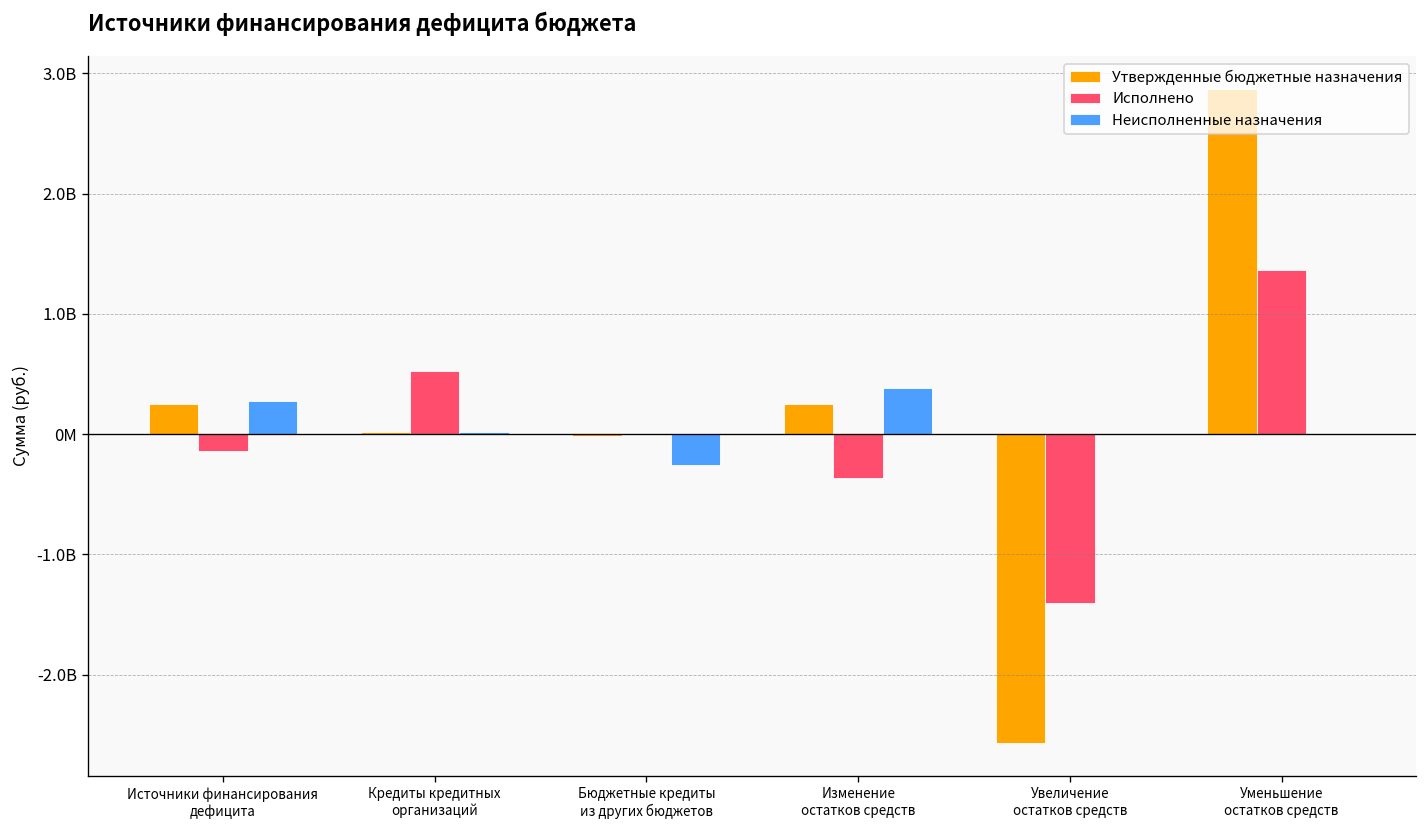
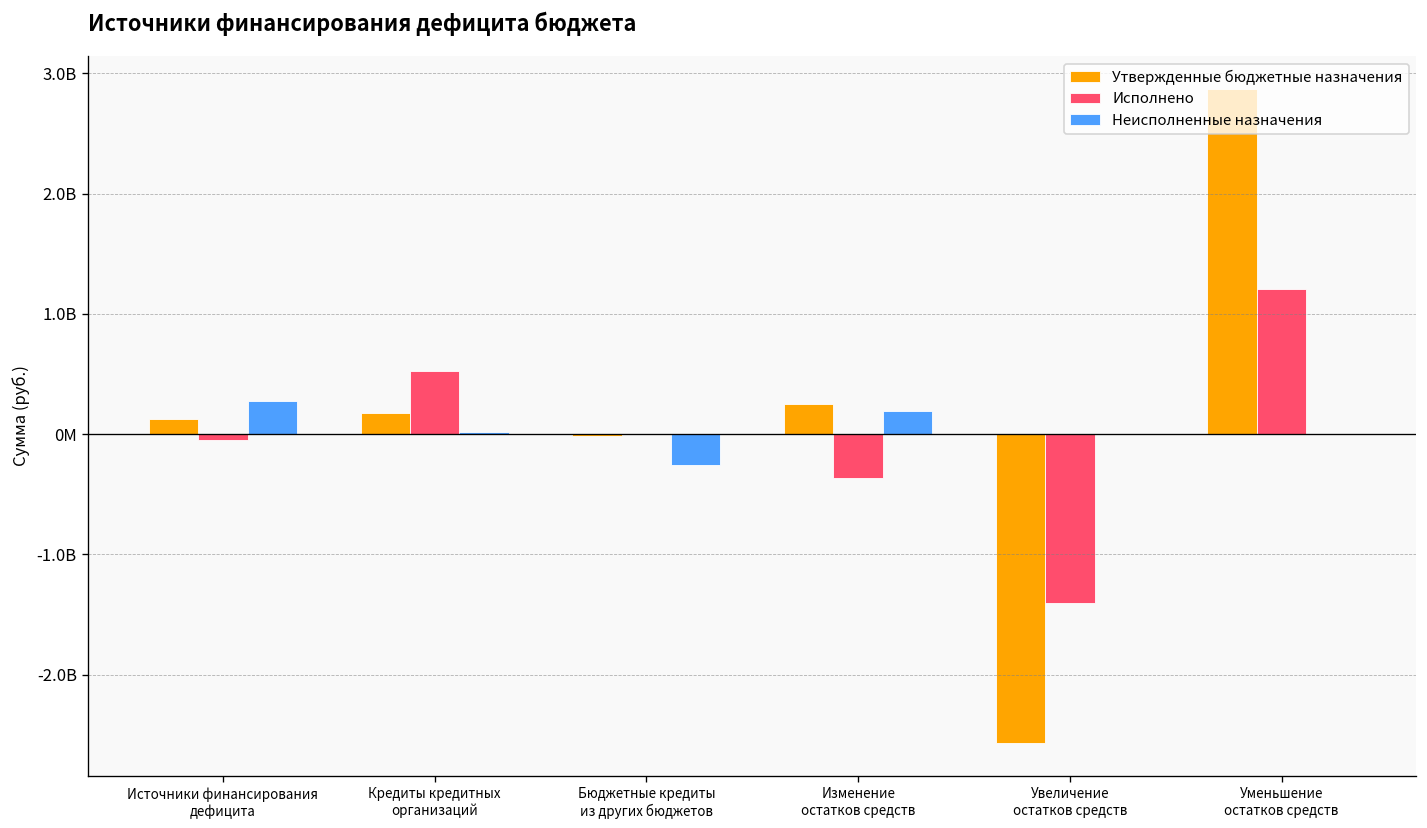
Утвержденные бюджетные назначения, Источники финансирования дефицита: 250000000 -> 130000000
Исполнено, Источники финансирования дефицита: -140000000 -> -50000000
Утвержденные бюджетные назначения, Кредиты кредитных организаций: 20000000 -> 170000000
Неисполненные назначения, Изменение остатков средств: 390000000 -> 190000000
Исполнено, Уменьшение остатков средств: 1360000000 -> 1210000000
